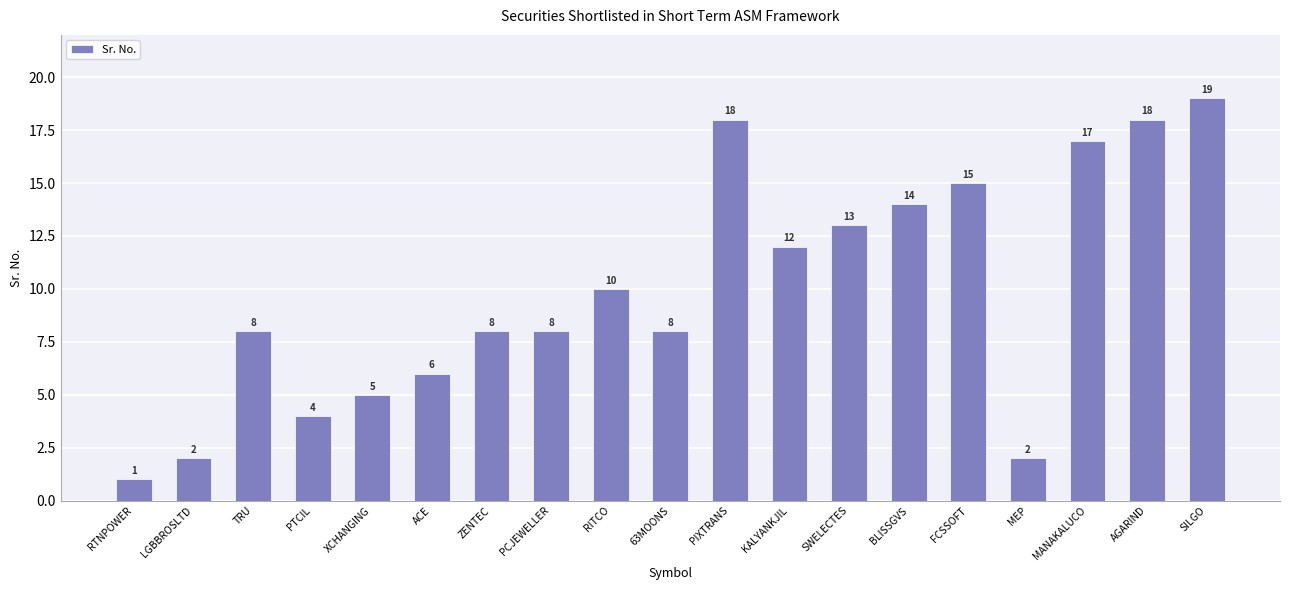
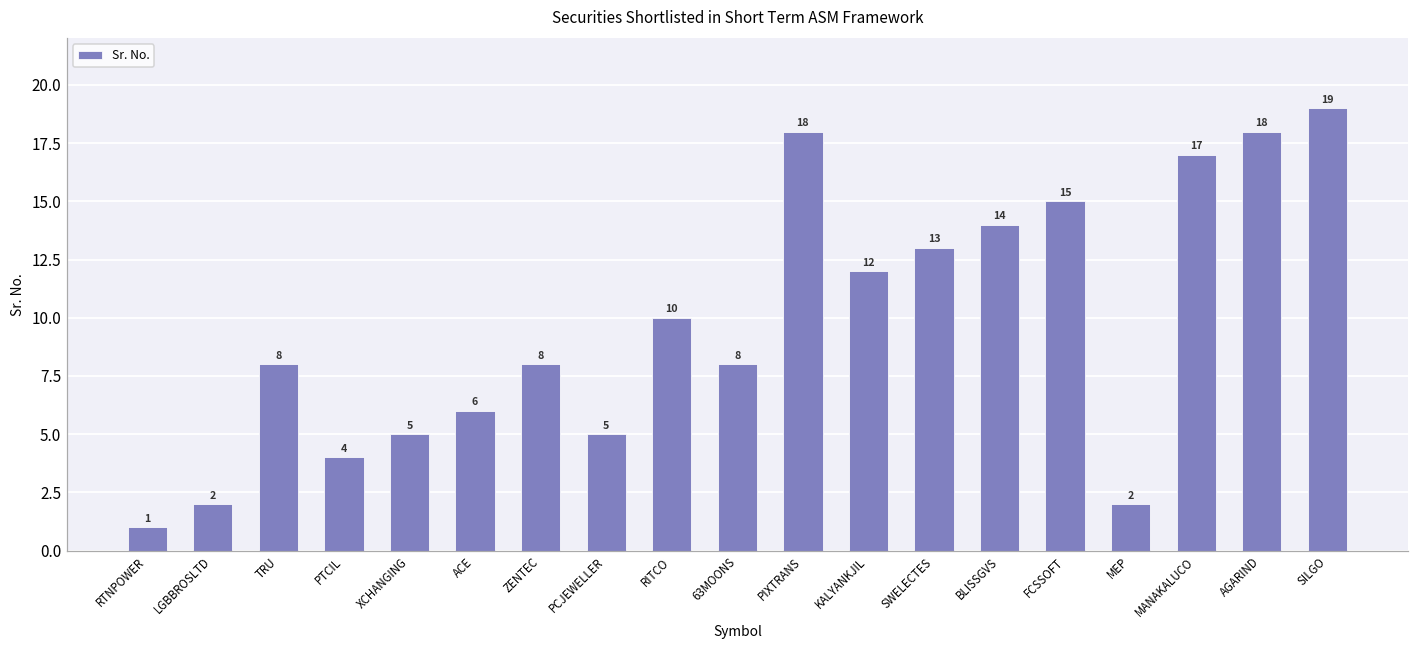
PCJEWELLER: 8 -> 5
